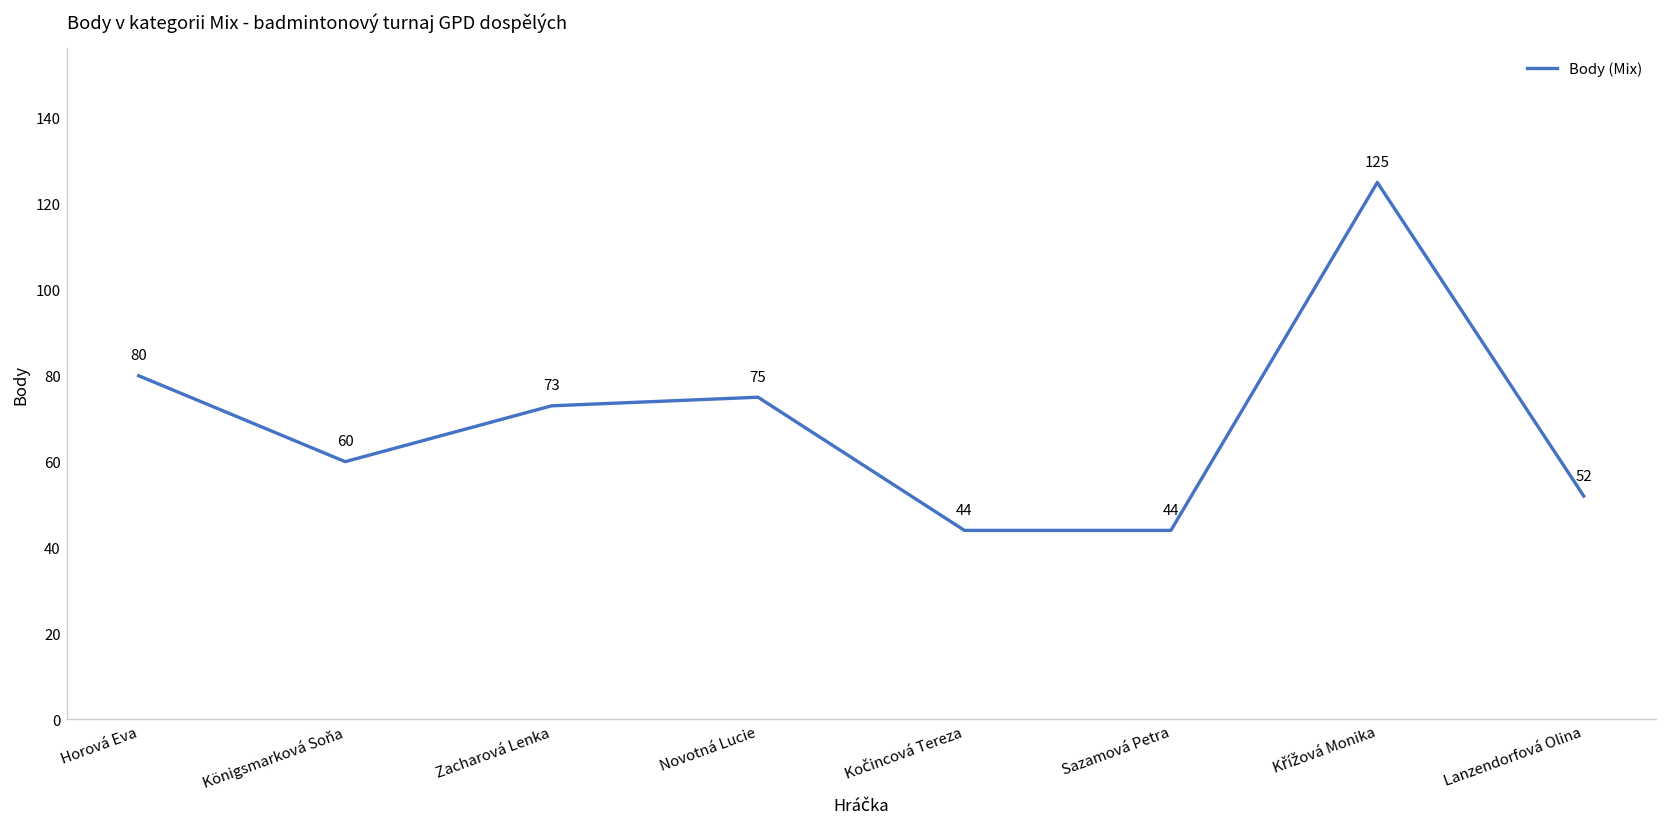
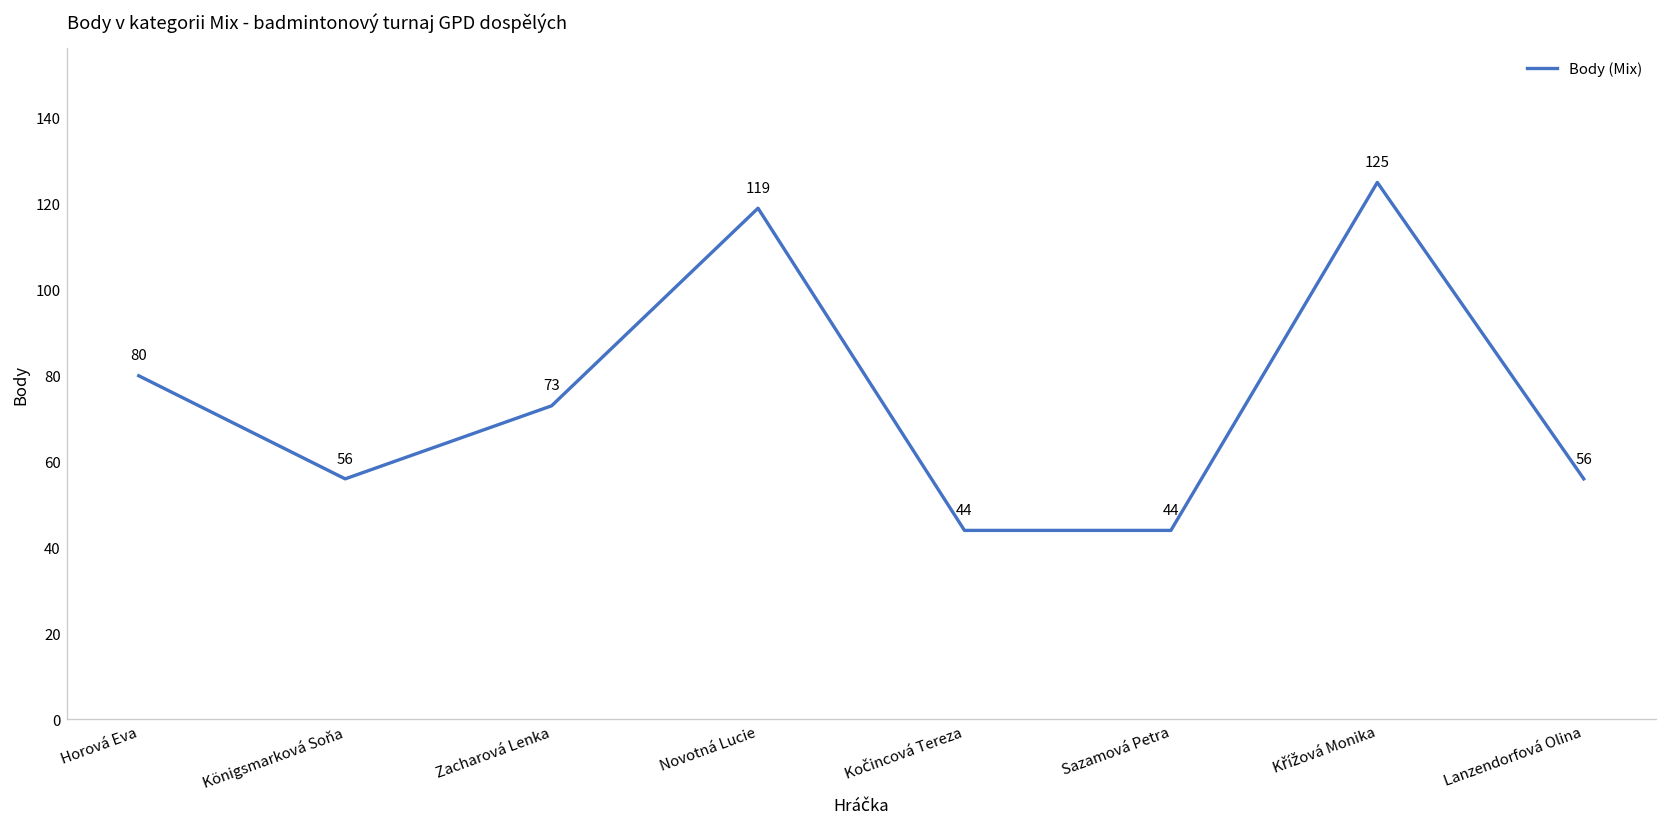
Königsmarková Soňa: 60 -> 56
Novotná Lucie: 75 -> 119
Lanzendorfová Olina: 52 -> 56
